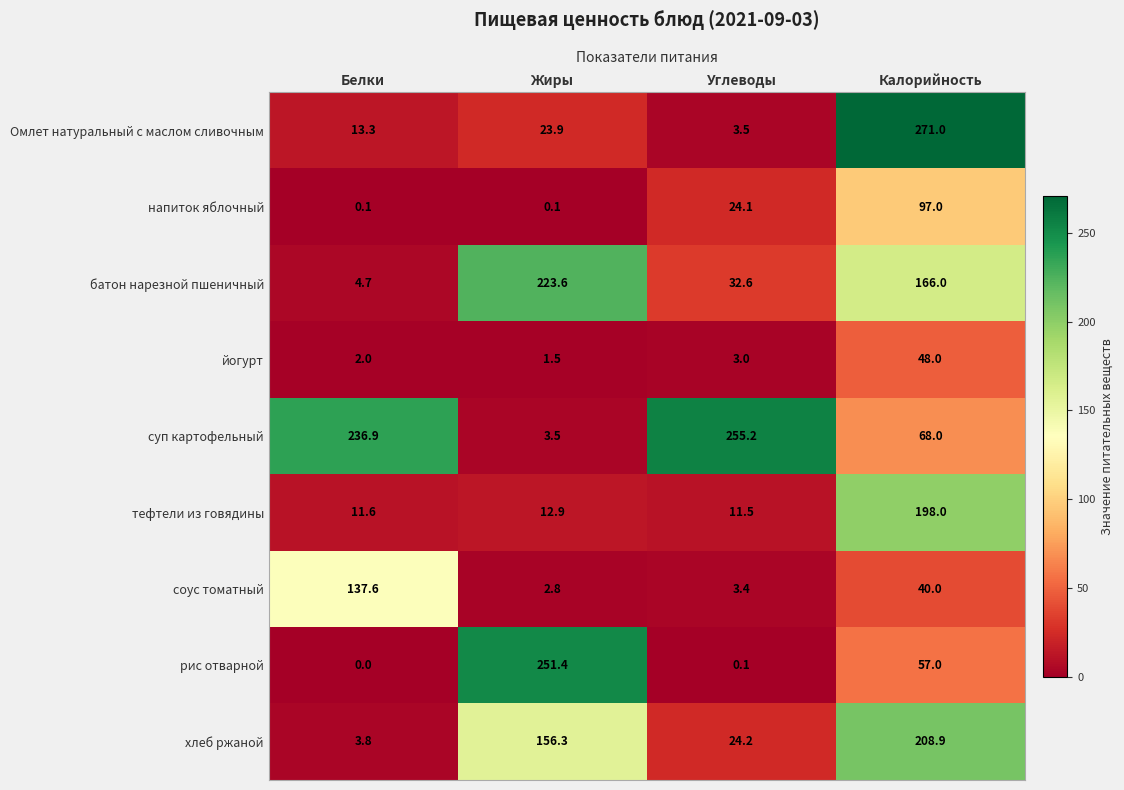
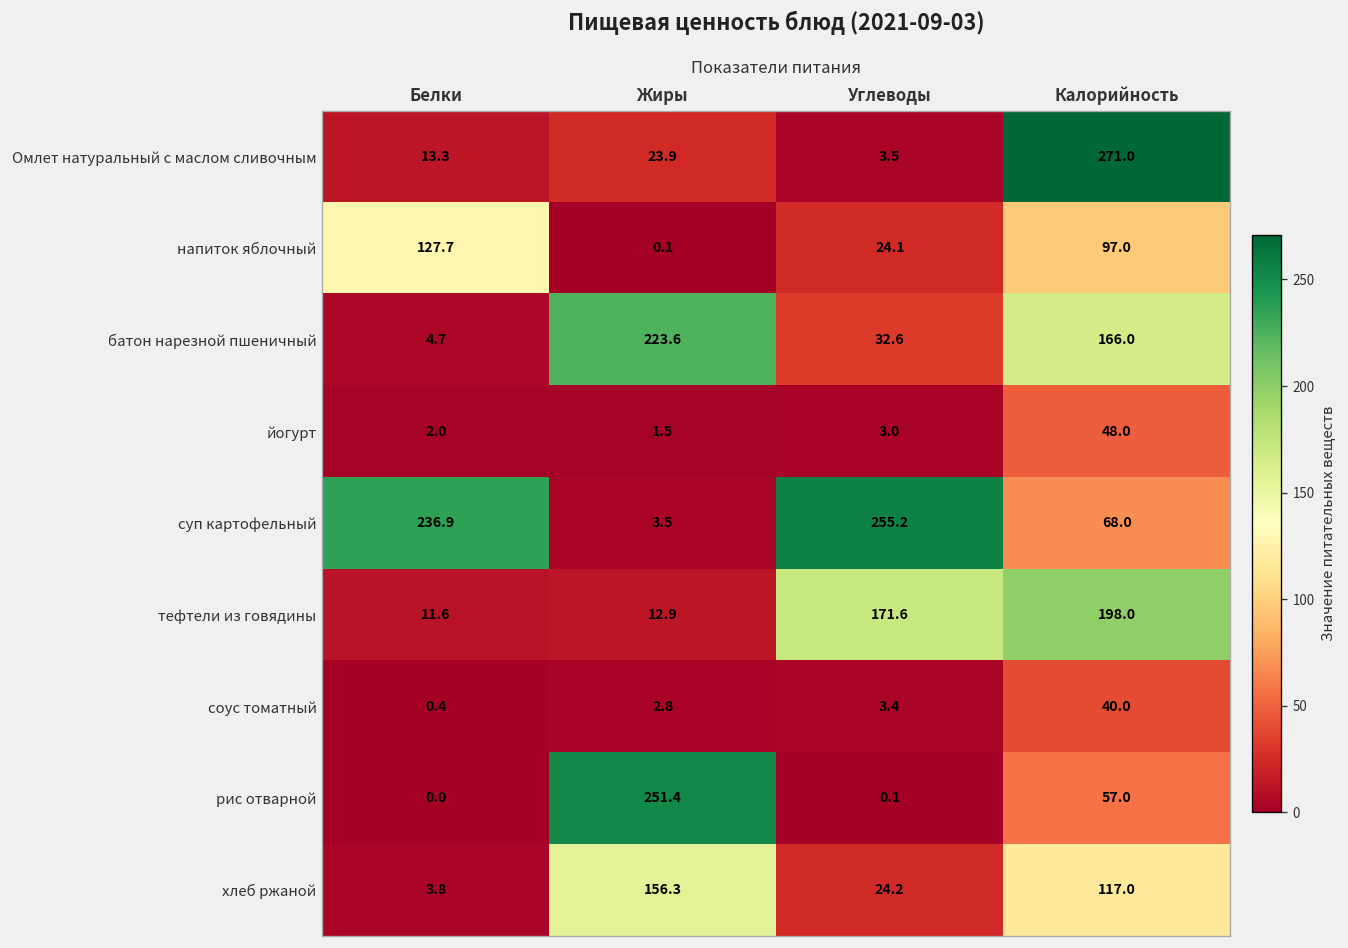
напиток яблочный, Белки: 0.1 -> 127.7
тефтели из говядины, Углеводы: 11.5 -> 171.6
соус томатный, Белки: 137.6 -> 0.4
хлеб ржаной, Калорийность: 208.9 -> 117.0
